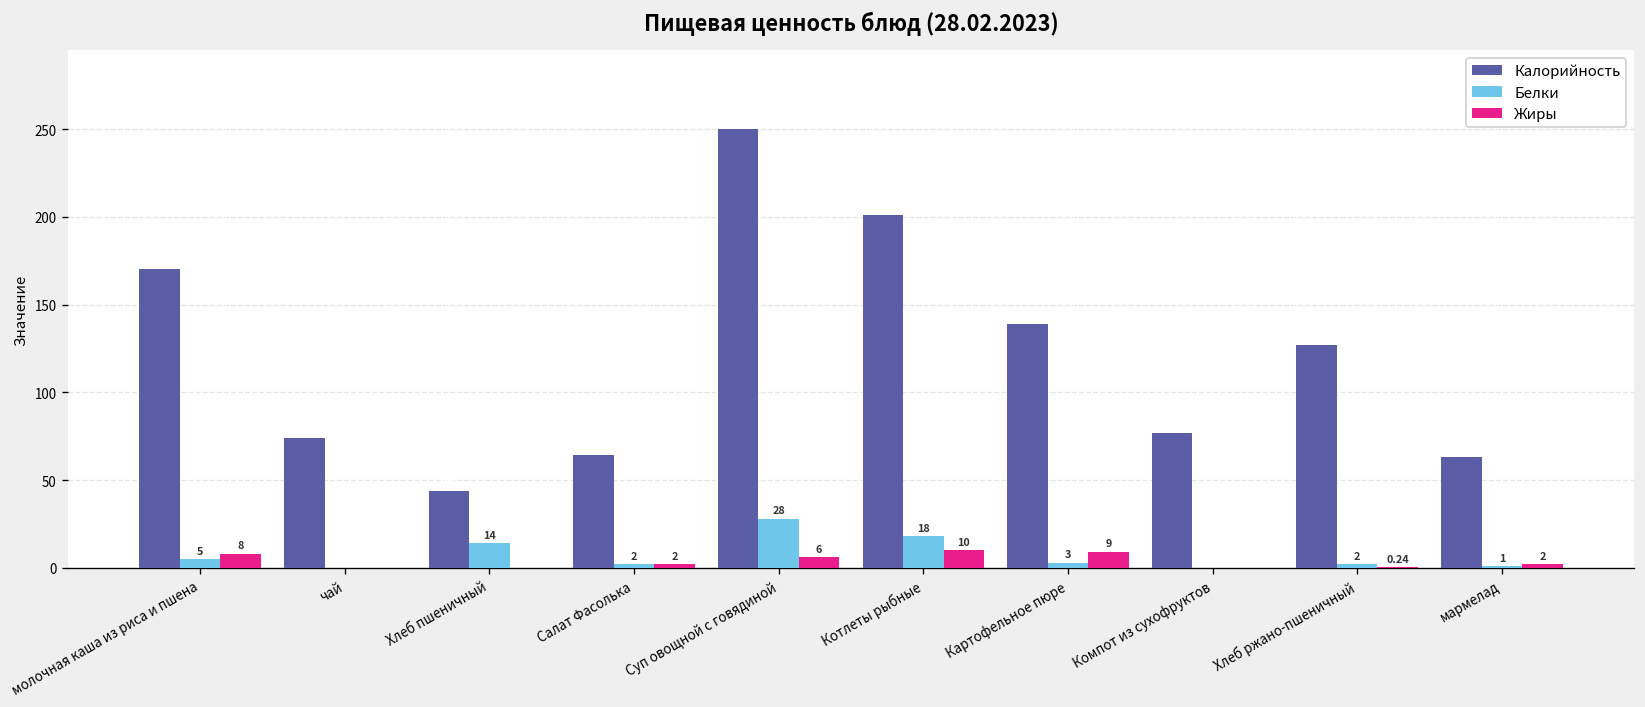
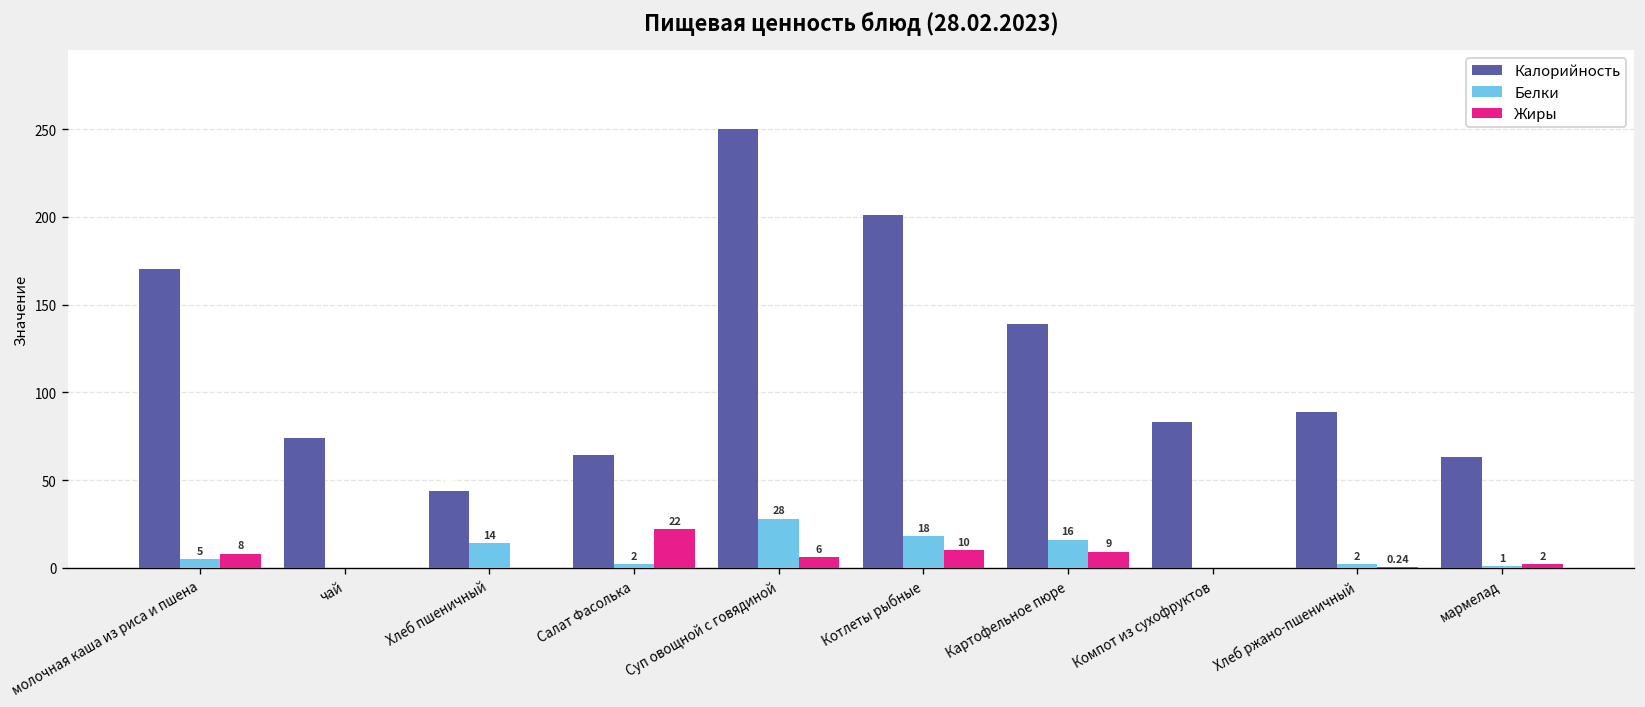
Жиры, Салат Фасолька: 2 -> 22
Белки, Картофельное пюре: 3 -> 16
Калорийность, Компот из сухофруктов: 77 -> 83
Калорийность, Хлеб ржано-пшеничный: 127 -> 89
